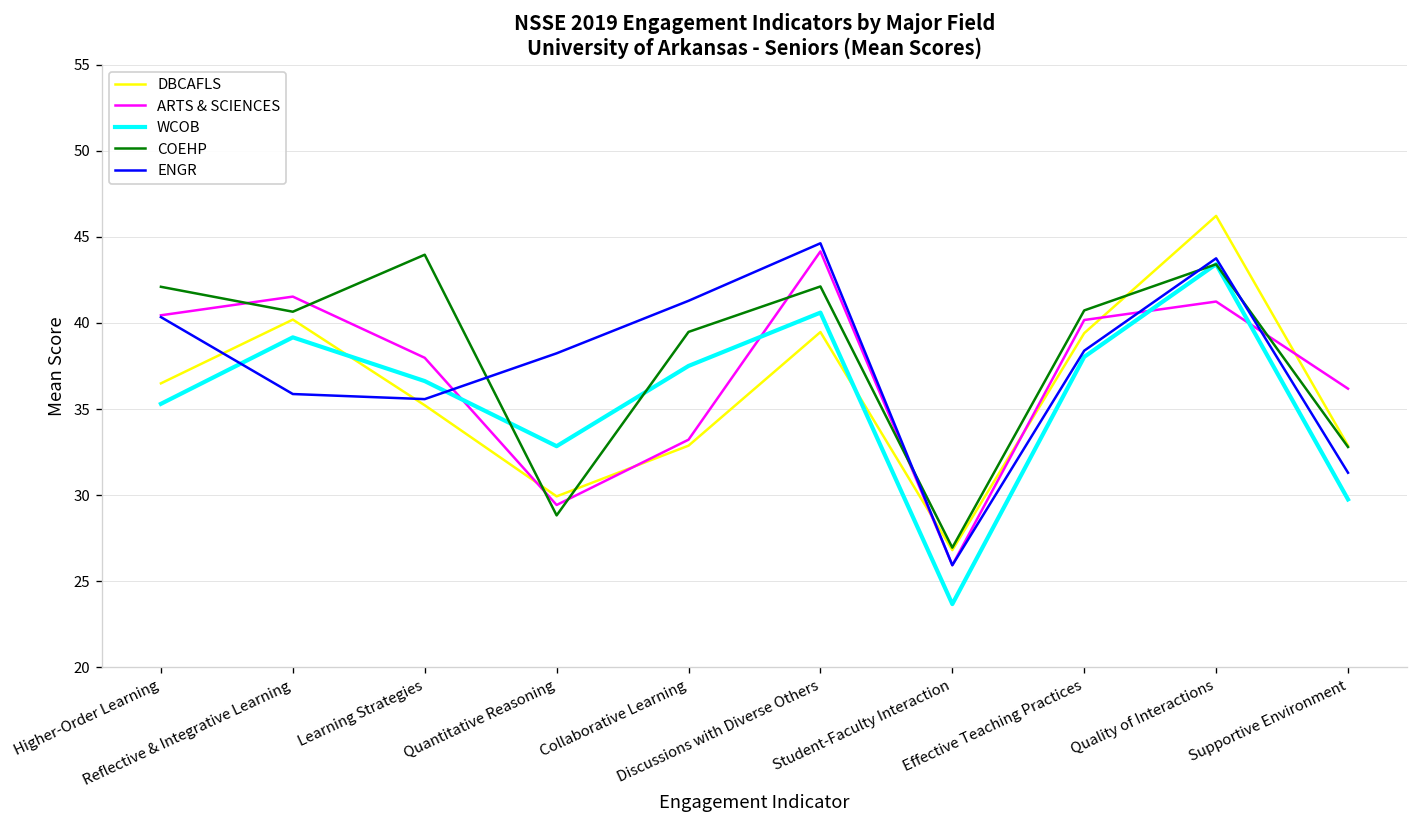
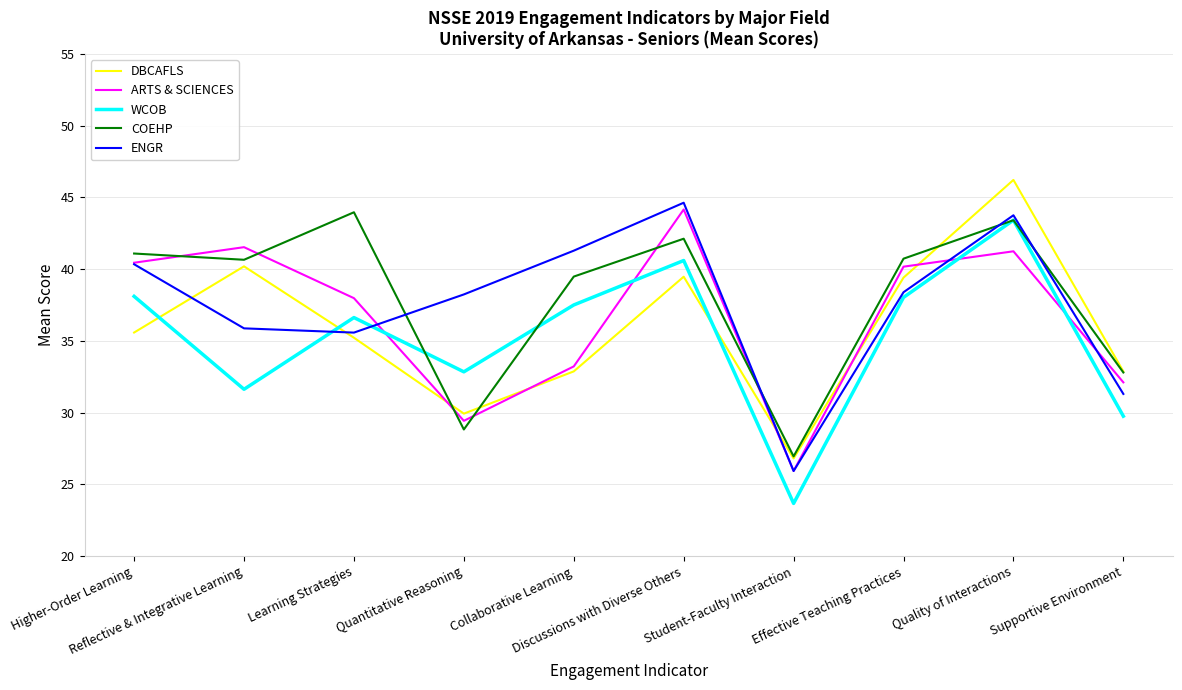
DBCAFLS, Higher-Order Learning: 36.5 -> 35.6
WCOB, Higher-Order Learning: 35.3 -> 38.1
COEHP, Higher-Order Learning: 42.1 -> 41.1
WCOB, Reflective & Integrative Learning: 39.2 -> 31.6
ARTS & SCIENCES, Supportive Environment: 36.2 -> 32.1
